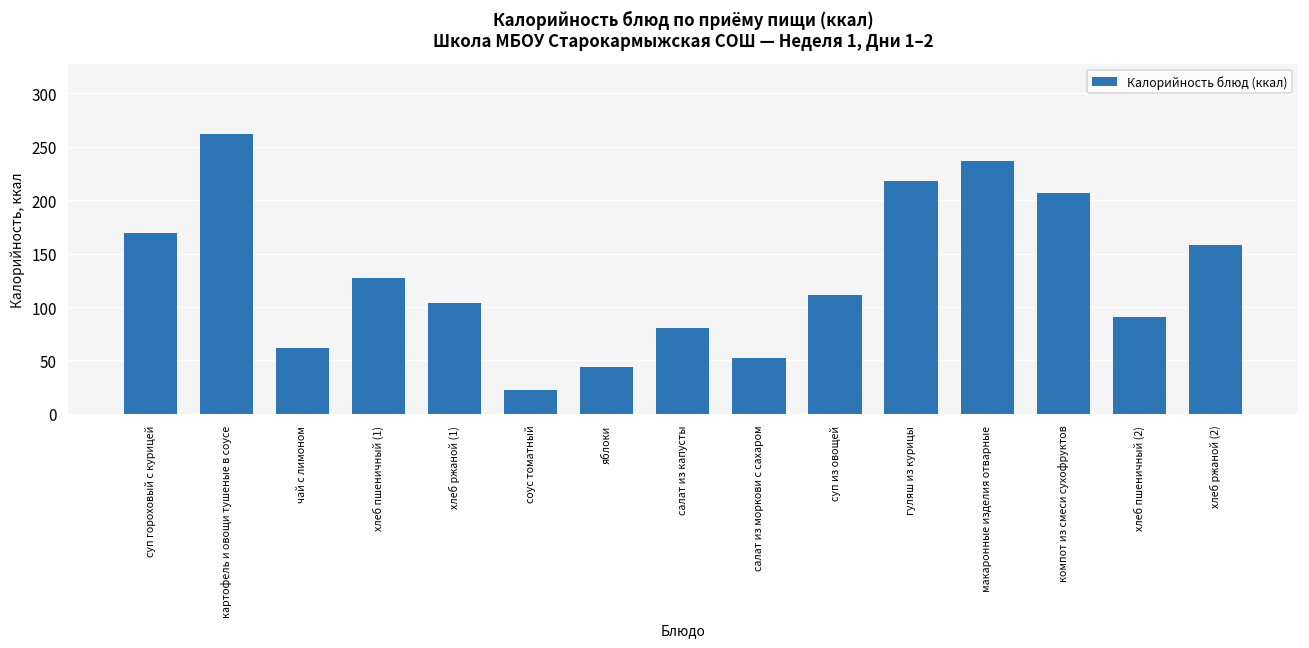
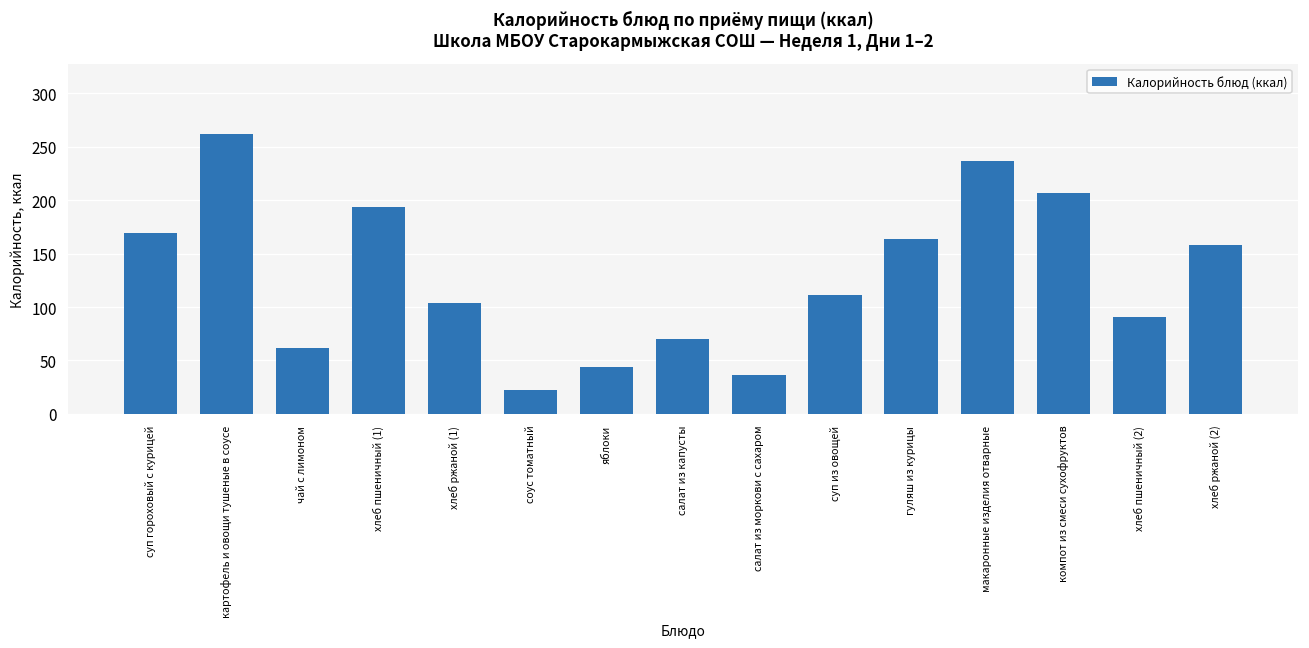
хлеб пшеничный (1): 130 -> 190
салат из капусты: 80 -> 70
салат из моркови с сахаром: 50 -> 40
гуляш из курицы: 220 -> 160
